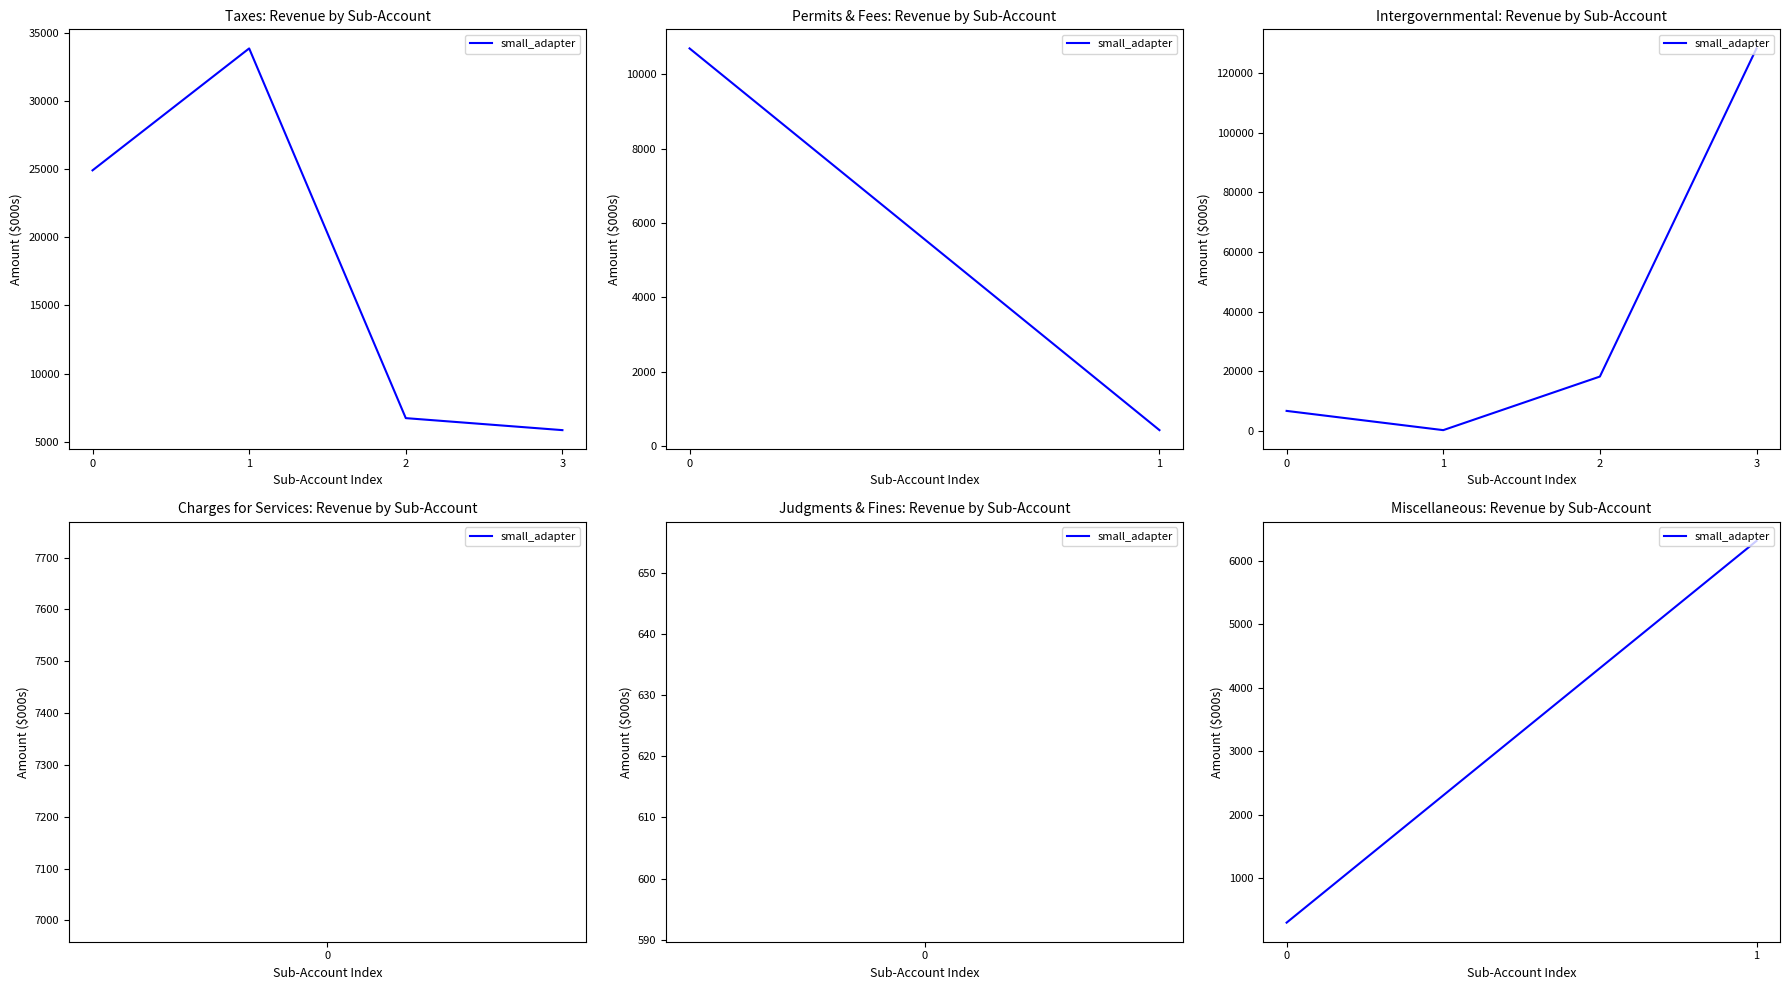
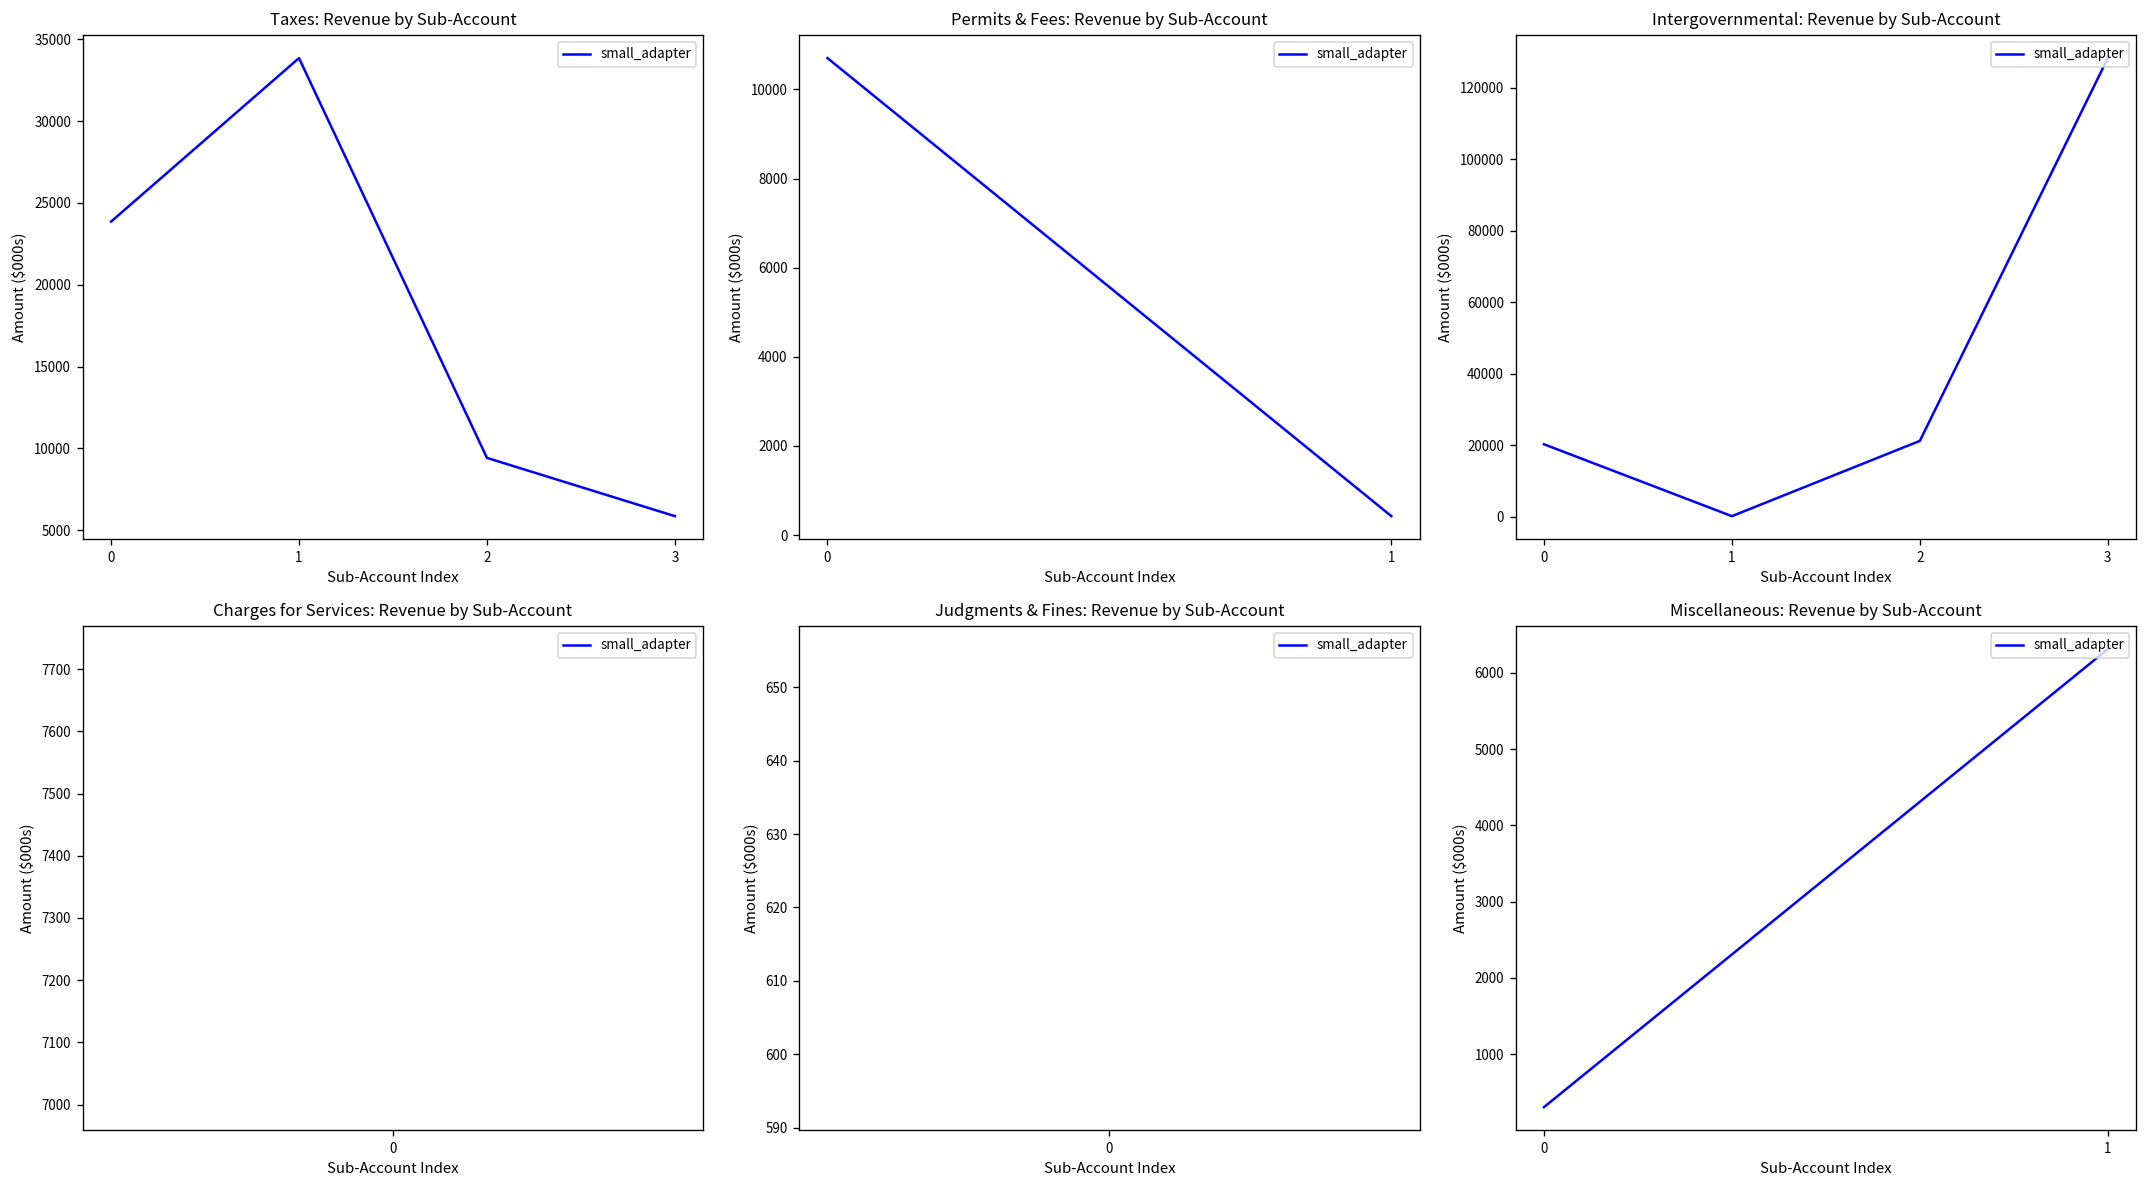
Taxes: Revenue by Sub-Account, 0: 24900 -> 23900
Taxes: Revenue by Sub-Account, 2: 6700 -> 9400
Intergovernmental: Revenue by Sub-Account, 0: 7000 -> 20000
Intergovernmental: Revenue by Sub-Account, 2: 18000 -> 21000
